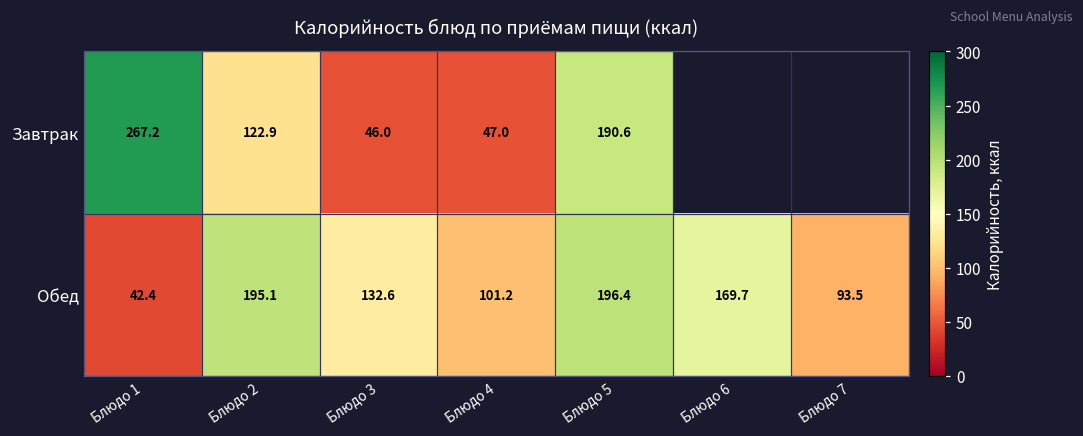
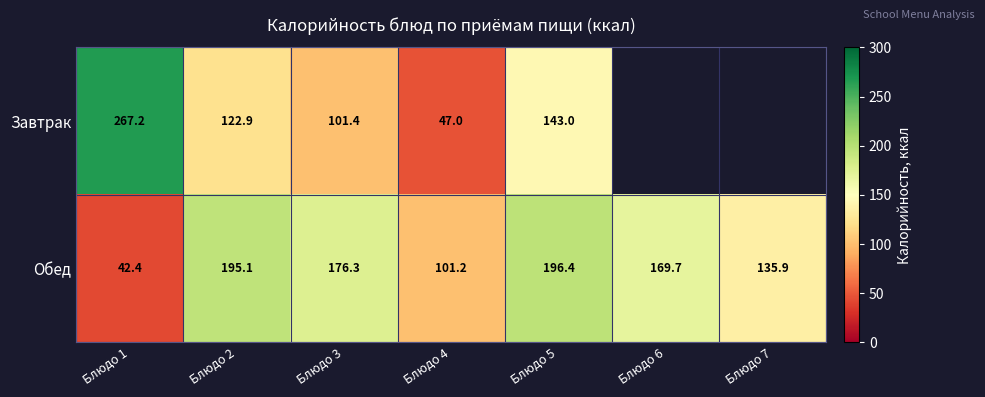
Завтрак, Блюдо 3: 46.0 -> 101.4
Завтрак, Блюдо 5: 190.6 -> 143.0
Обед, Блюдо 3: 132.6 -> 176.3
Обед, Блюдо 7: 93.5 -> 135.9
